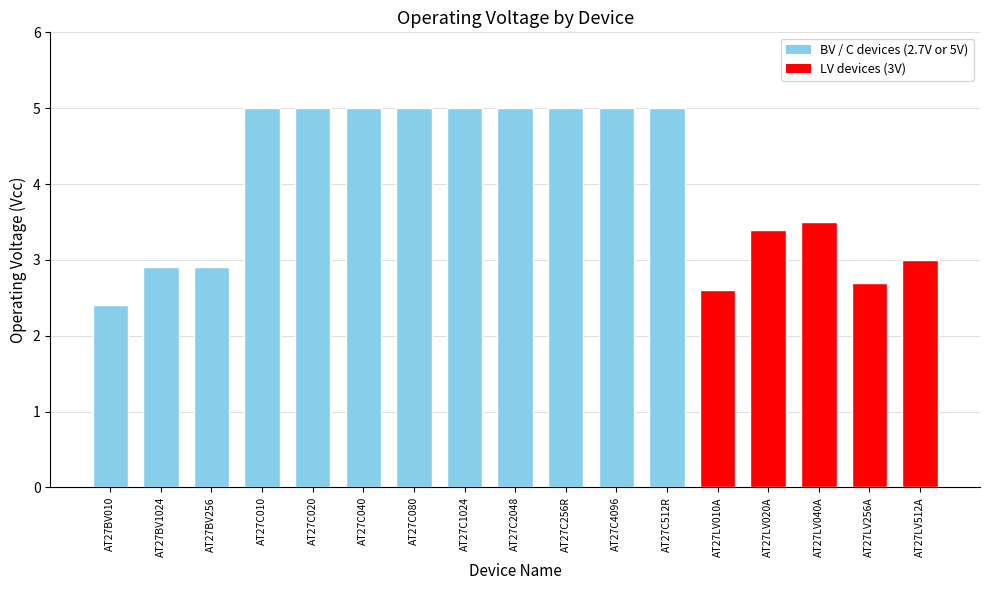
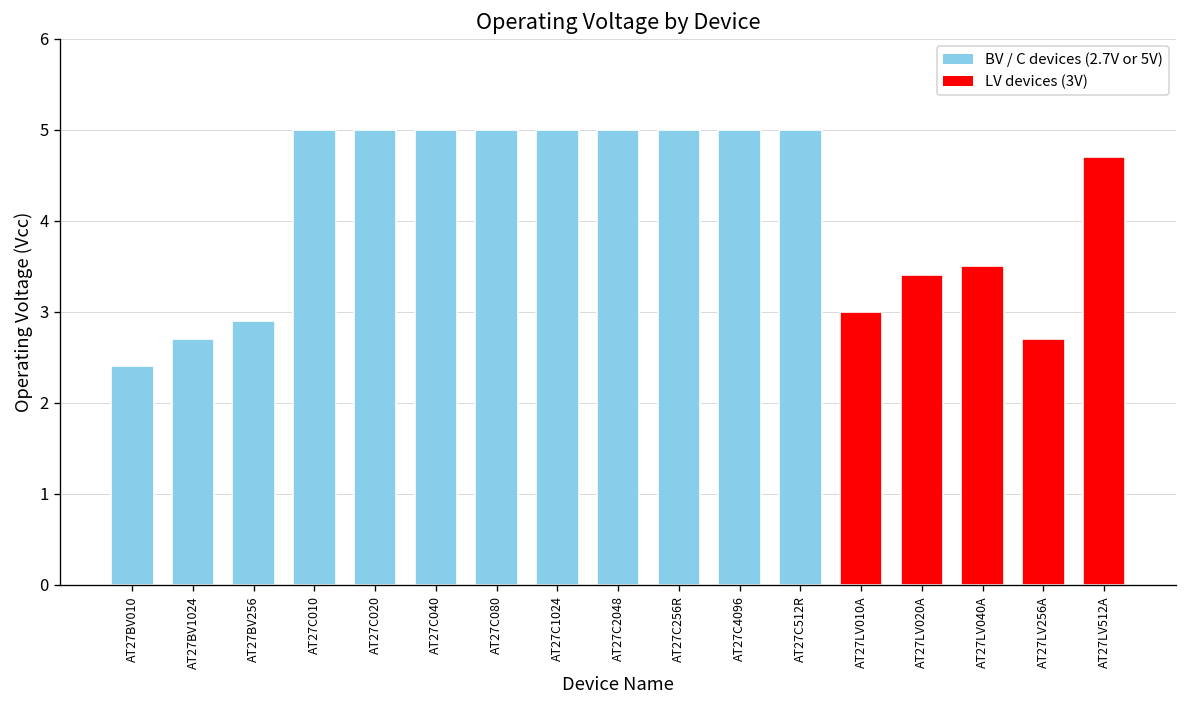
AT27BV1024: 2.9 -> 2.7
AT27LV010A: 2.6 -> 3.0
AT27LV512A: 3.0 -> 4.7
